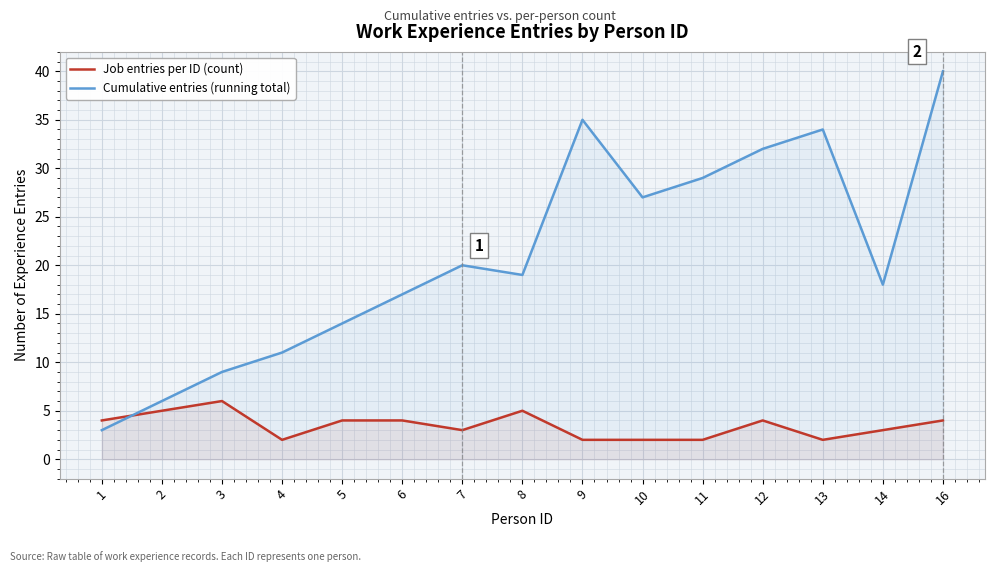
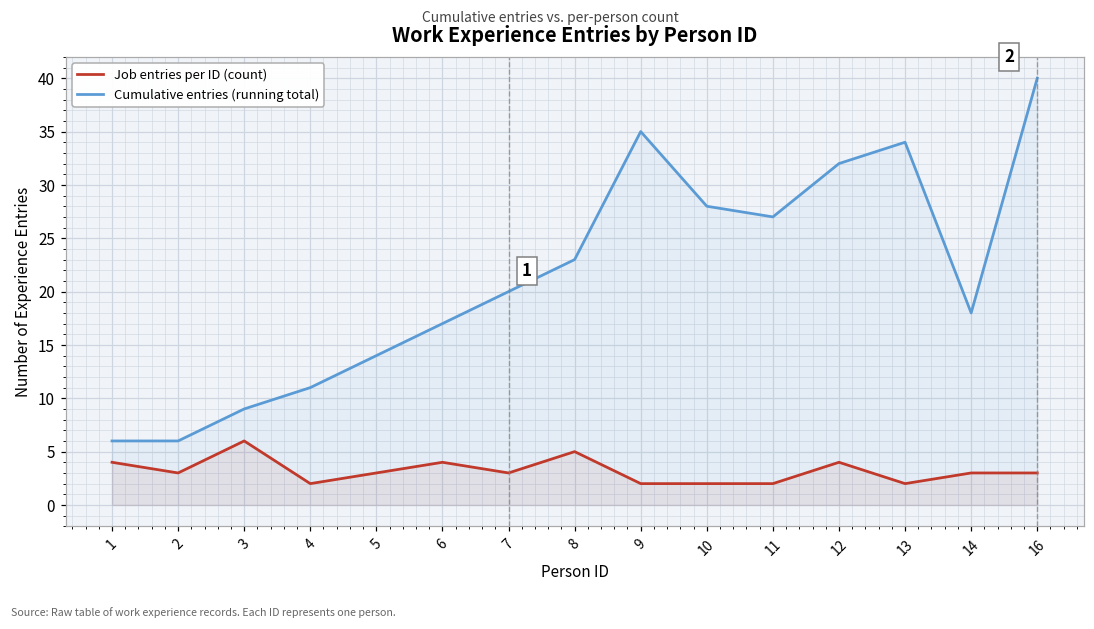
Cumulative entries (running total), 1: 3 -> 6
Job entries per ID (count), 2: 5 -> 3
Job entries per ID (count), 5: 4 -> 3
Cumulative entries (running total), 8: 19 -> 23
Cumulative entries (running total), 10: 27 -> 28
Cumulative entries (running total), 11: 29 -> 27
Job entries per ID (count), 16: 4 -> 3
